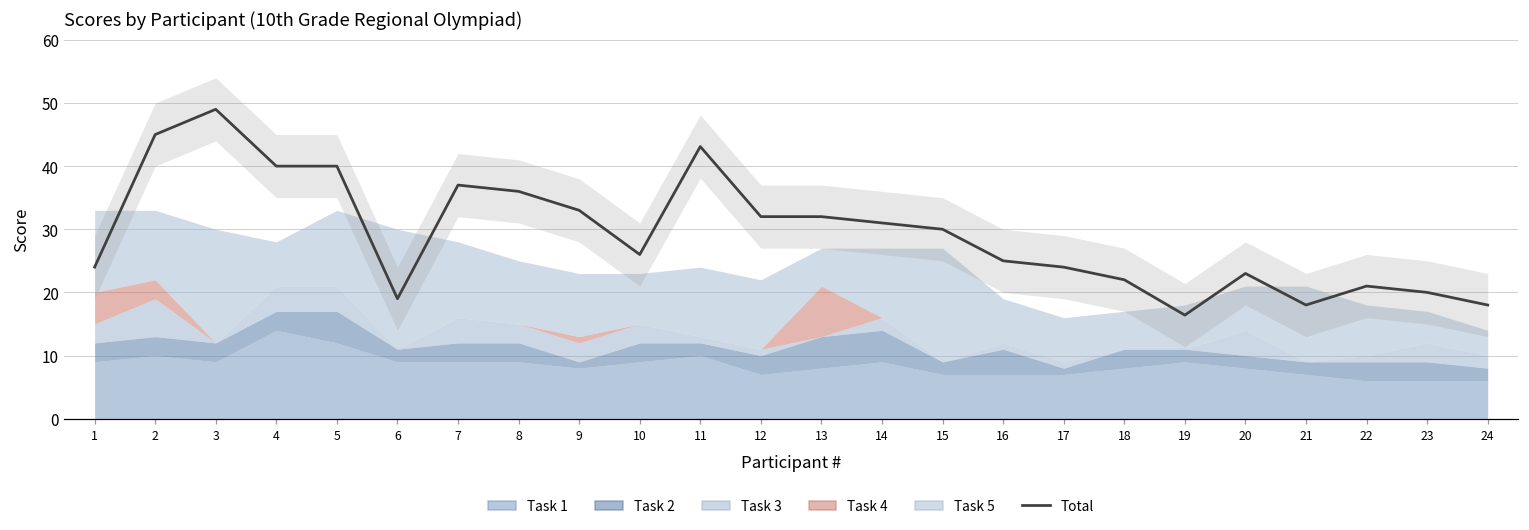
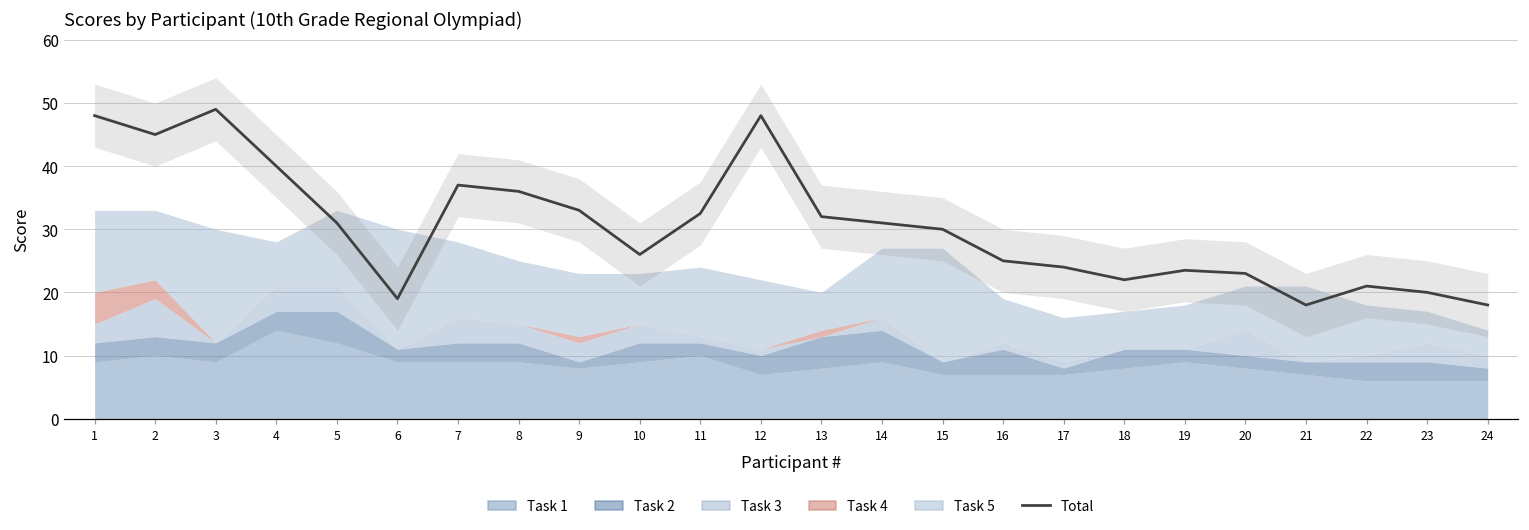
Total, 1: 24 -> 48
Total, 5: 40 -> 31
Total, 11: 43 -> 33
Total, 12: 32 -> 48
Task 4, 13: 8 -> 1
Total, 19: 16 -> 24
